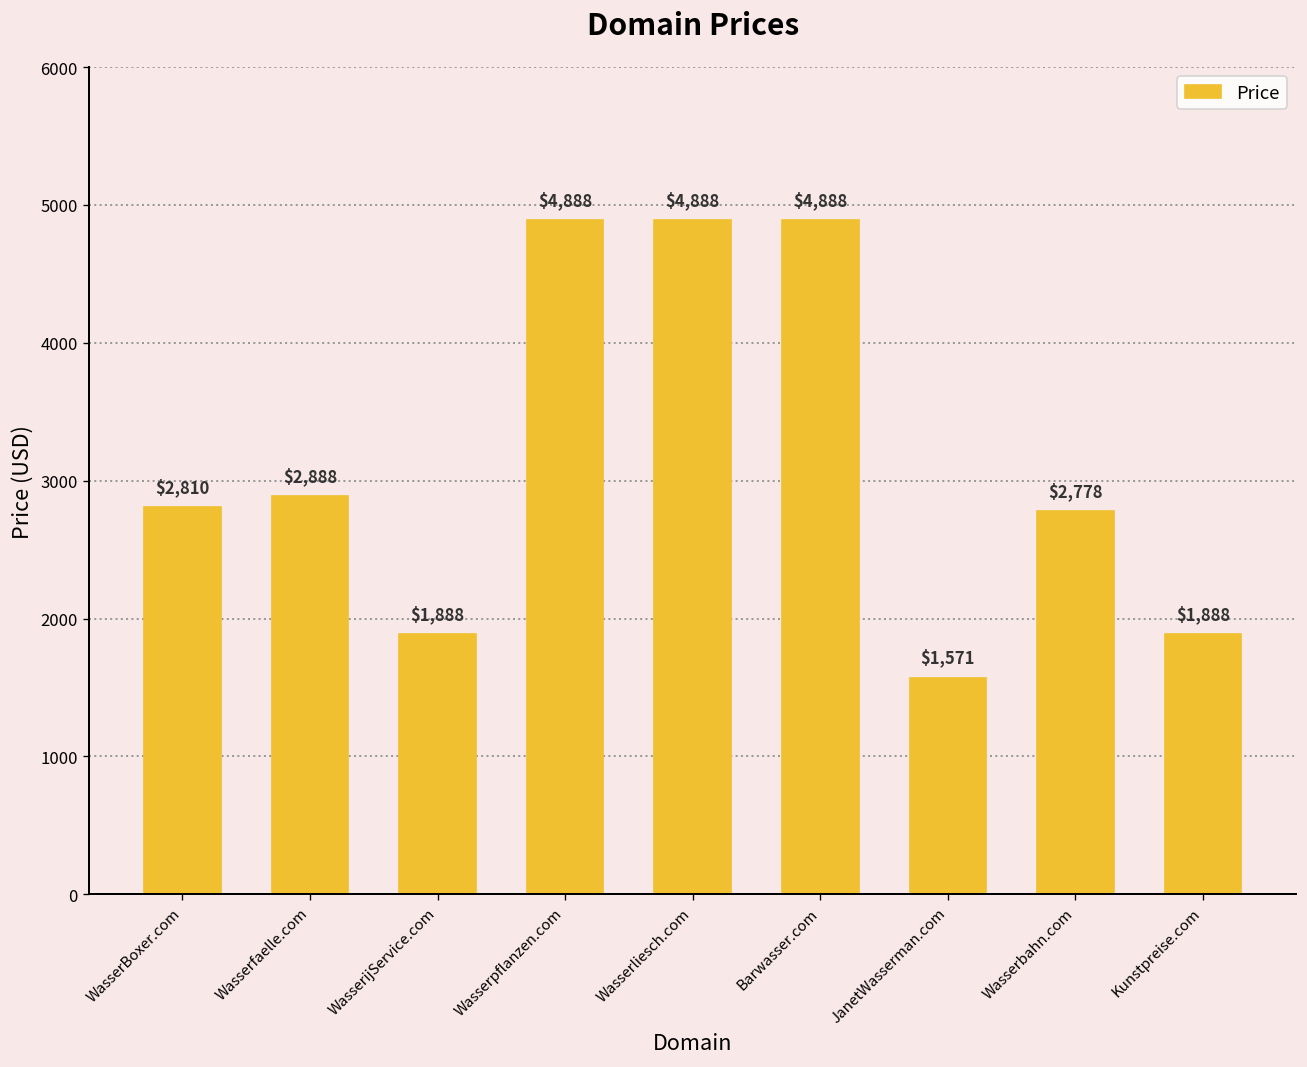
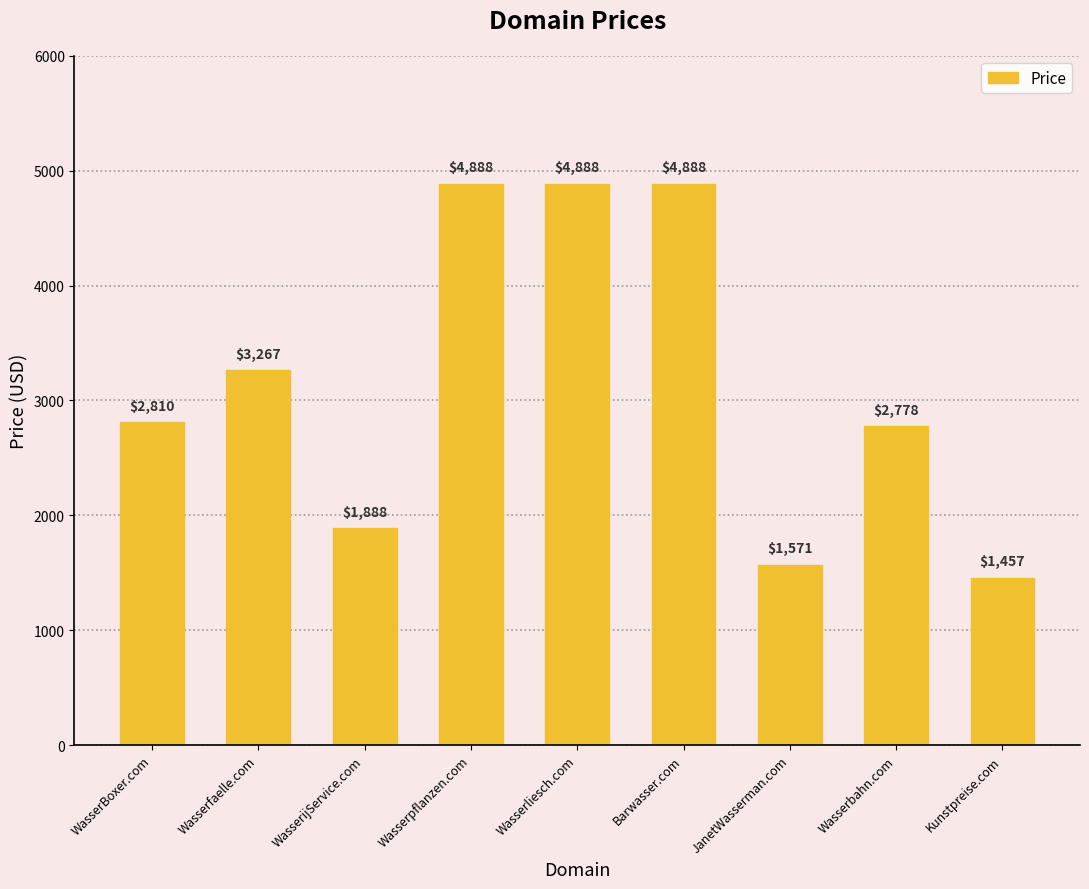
Wasserfaelle.com: $2,888 -> $3,267
Kunstpreise.com: $1,888 -> $1,457
